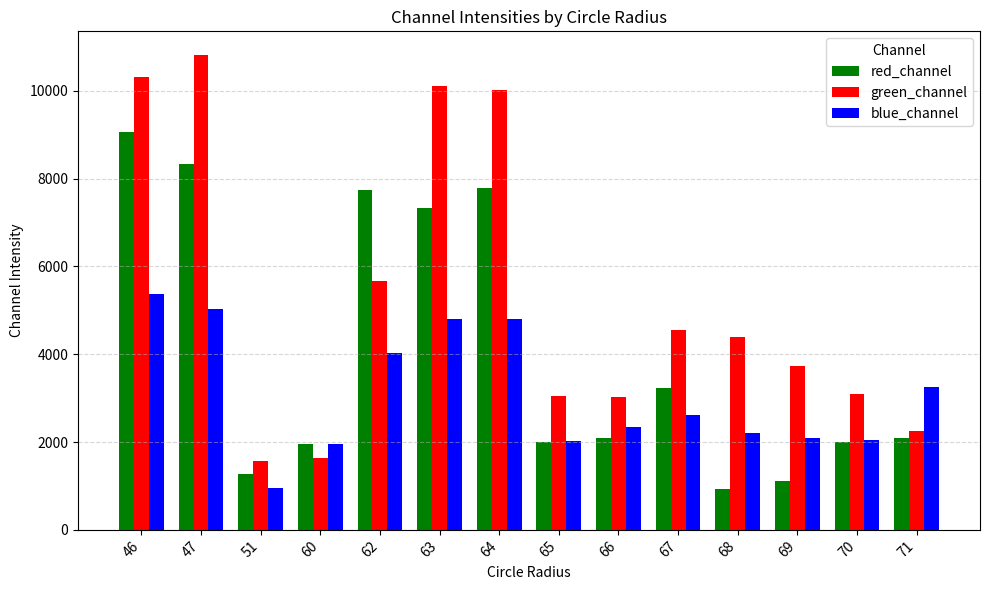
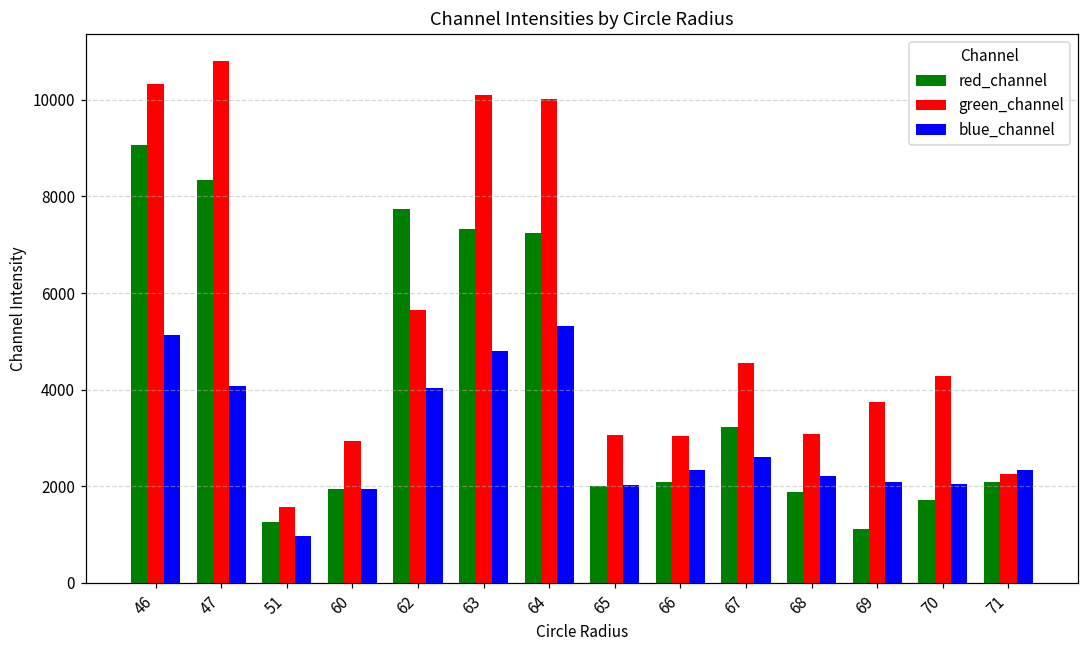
blue_channel, 46: 5400 -> 5100
blue_channel, 47: 5000 -> 4100
green_channel, 60: 1600 -> 2900
red_channel, 64: 7800 -> 7300
blue_channel, 64: 4800 -> 5300
red_channel, 68: 900 -> 1900
green_channel, 68: 4400 -> 3100
red_channel, 70: 2000 -> 1700
green_channel, 70: 3100 -> 4300
blue_channel, 71: 3200 -> 2300
